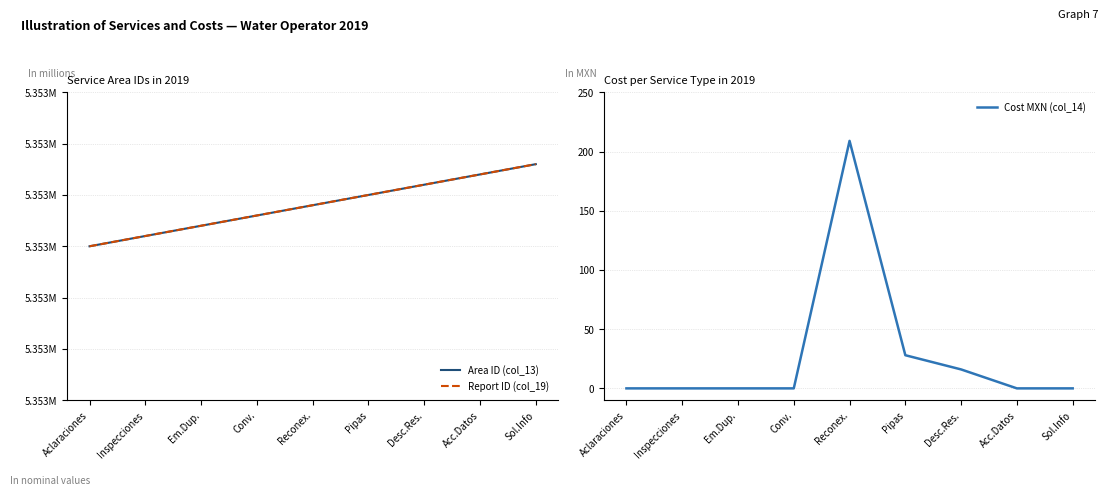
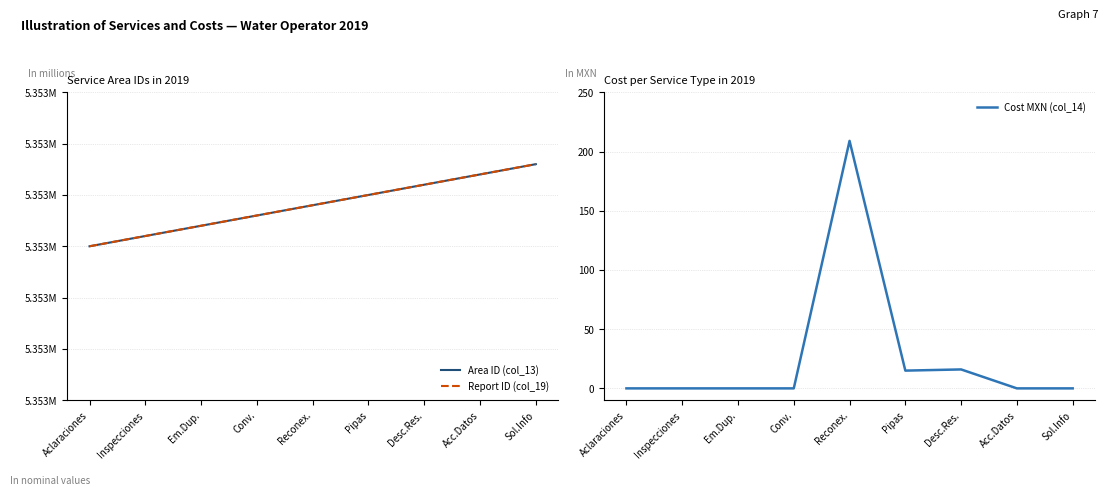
Cost per Service Type in 2019, Pipas: 28 -> 15
